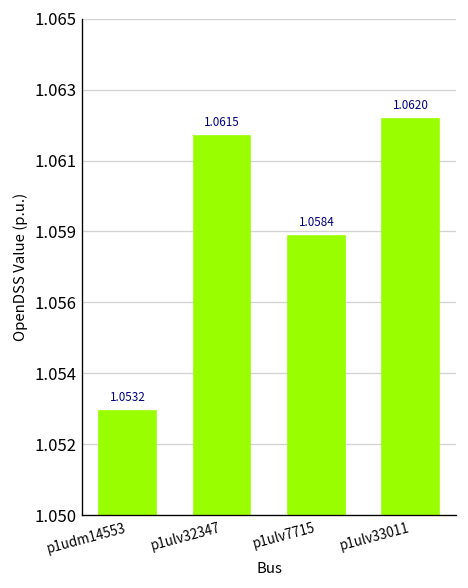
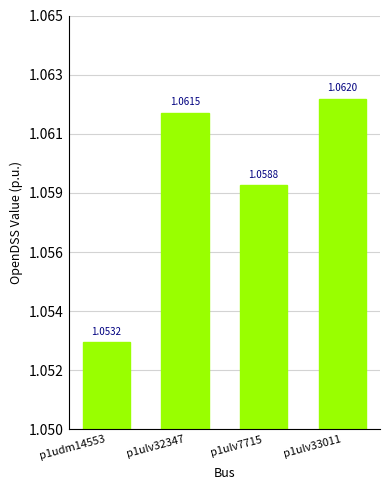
p1ulv7715: 1.0584 -> 1.0588
